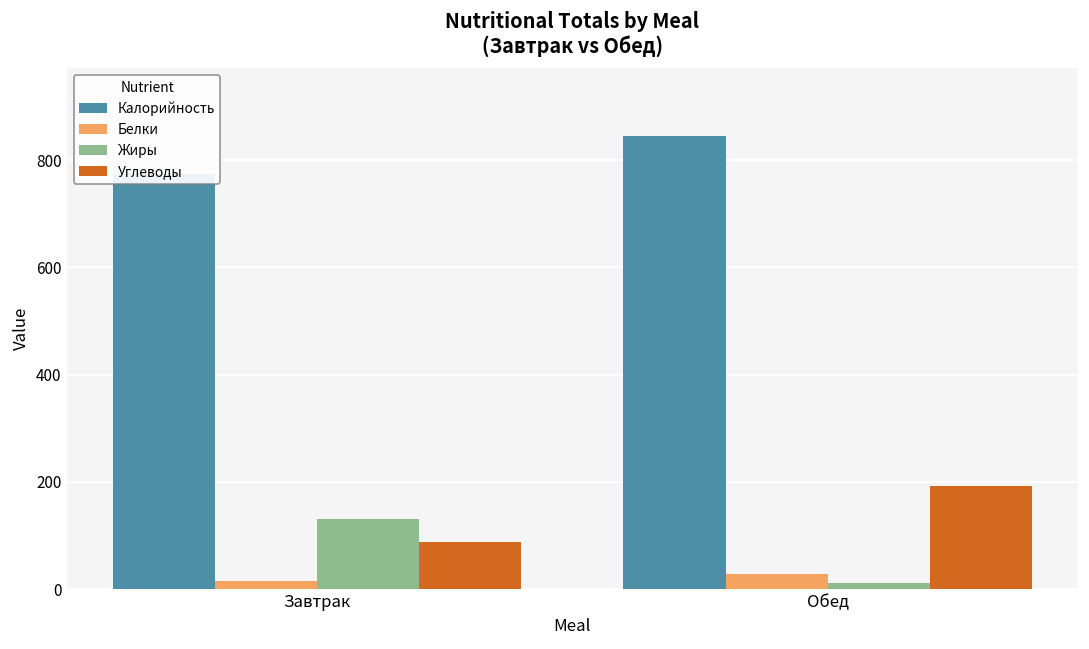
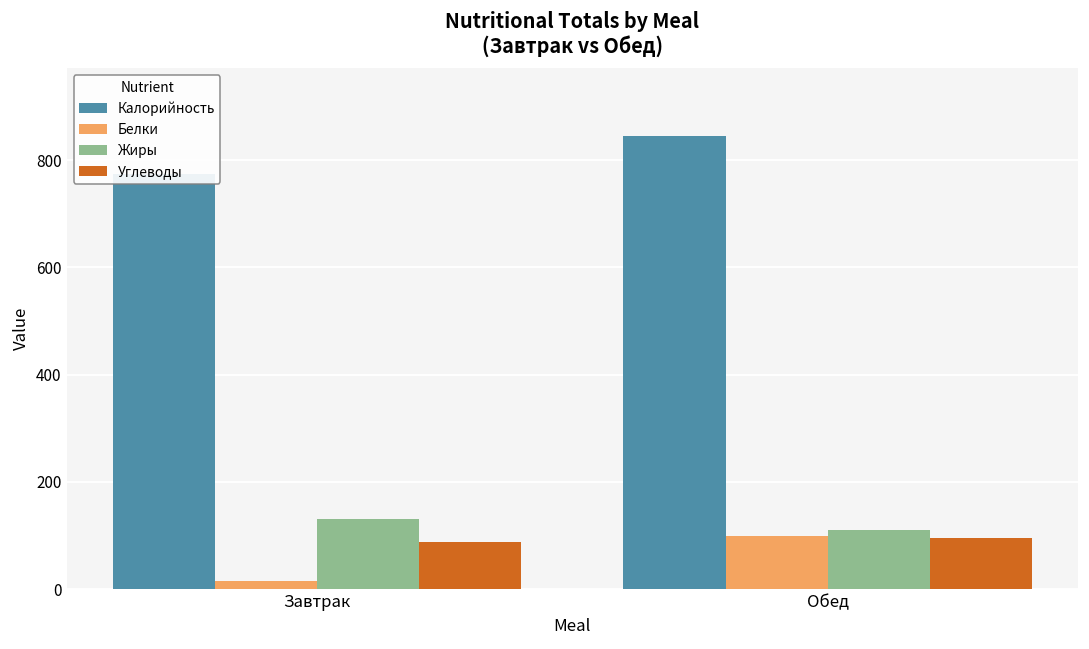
Белки, Обед: 30 -> 100
Жиры, Обед: 10 -> 110
Углеводы, Обед: 190 -> 100
